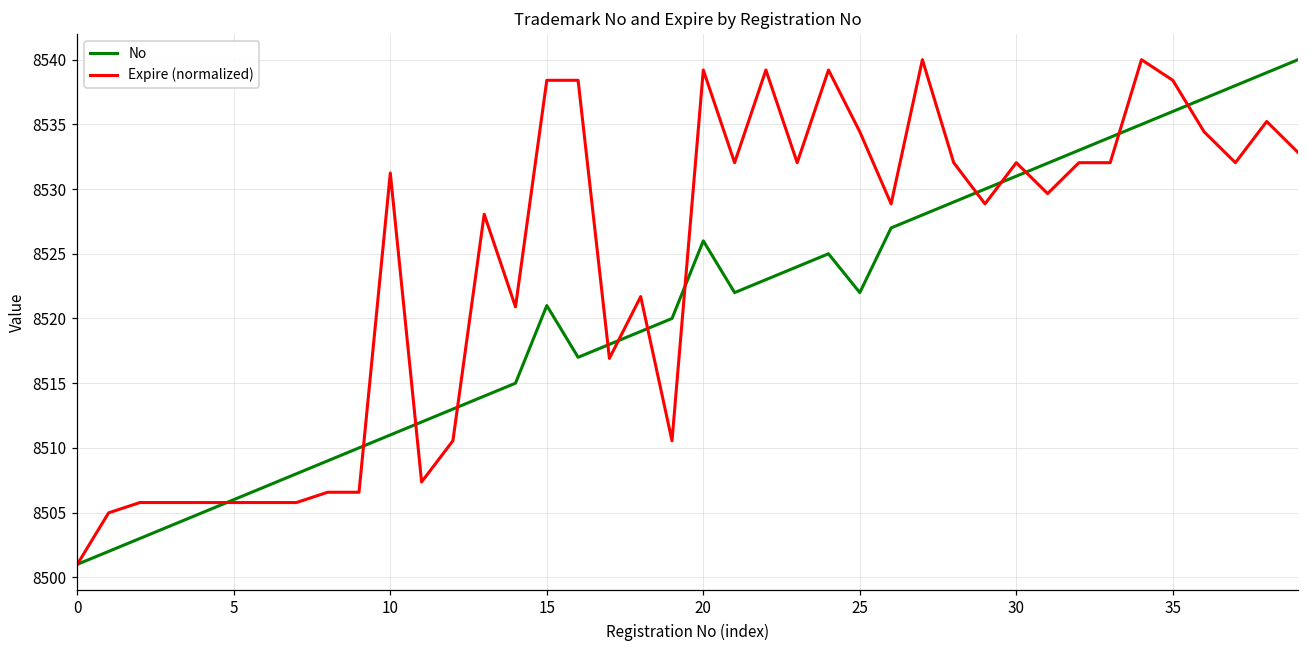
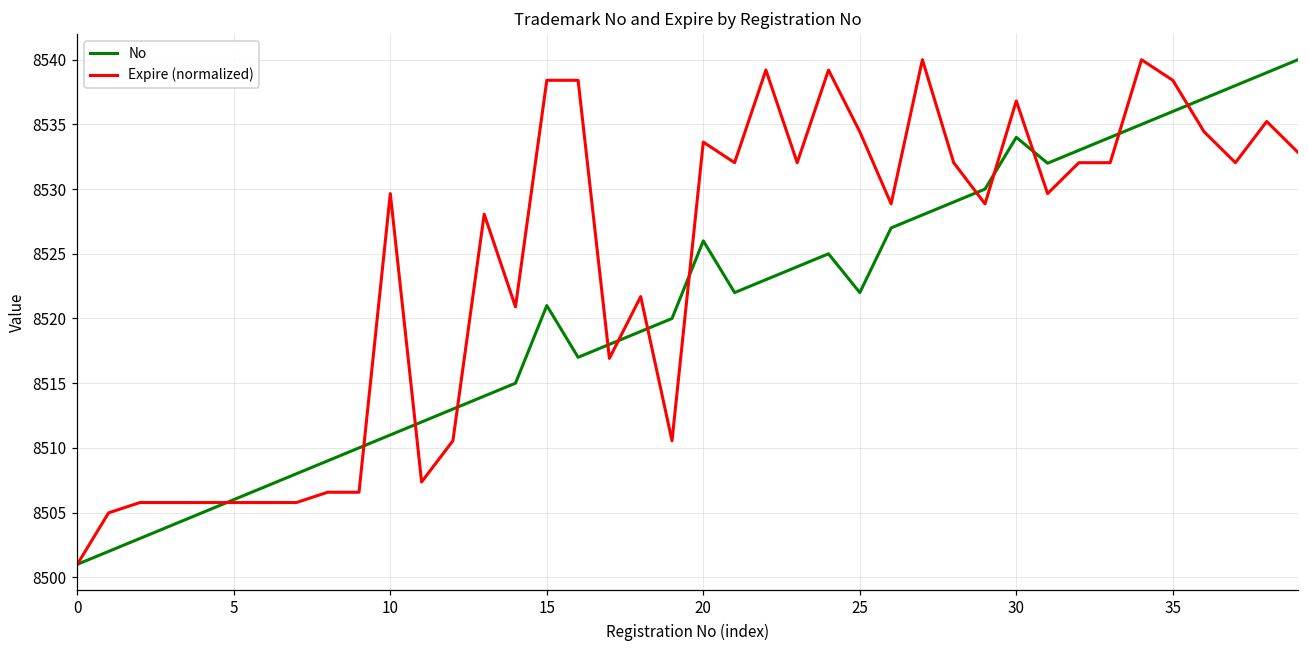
Expire (normalized), 10: 8531.2 -> 8529.7
Expire (normalized), 20: 8539.2 -> 8533.6
No, 30: 8531 -> 8534
Expire (normalized), 30: 8532.0 -> 8536.8
